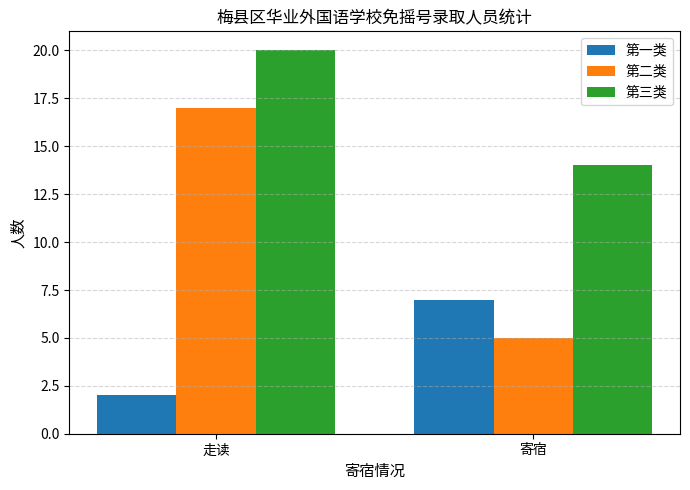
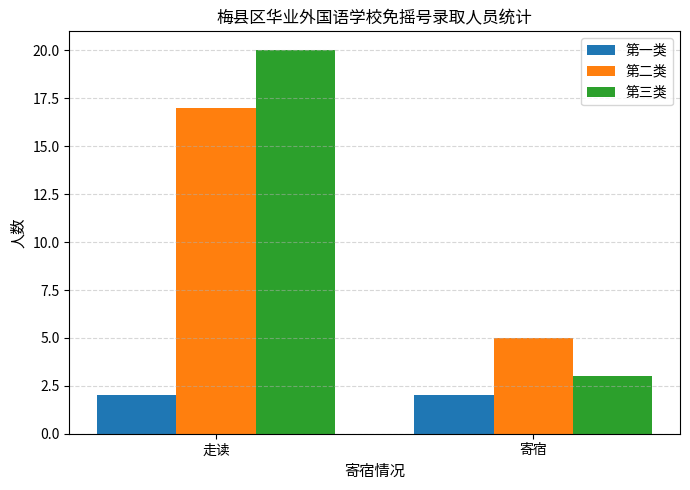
第一类, 寄宿: 7 -> 2
第三类, 寄宿: 14 -> 3
